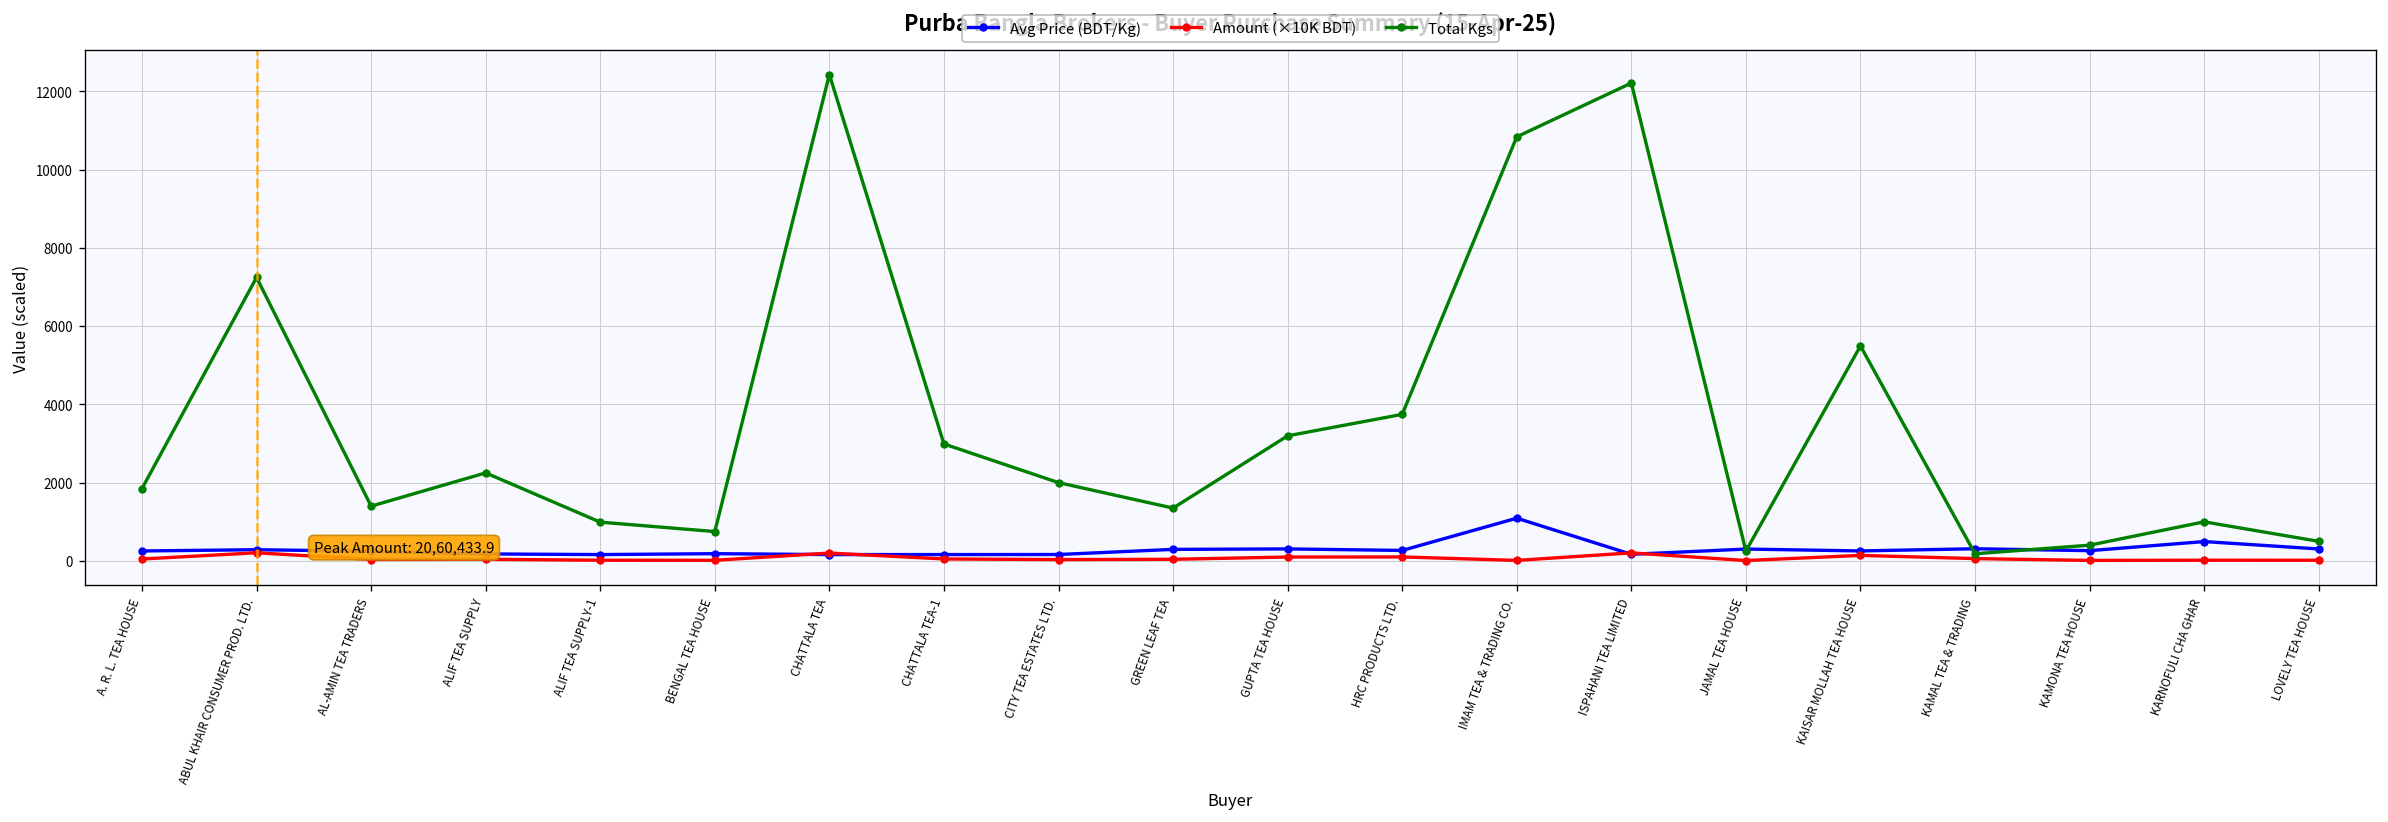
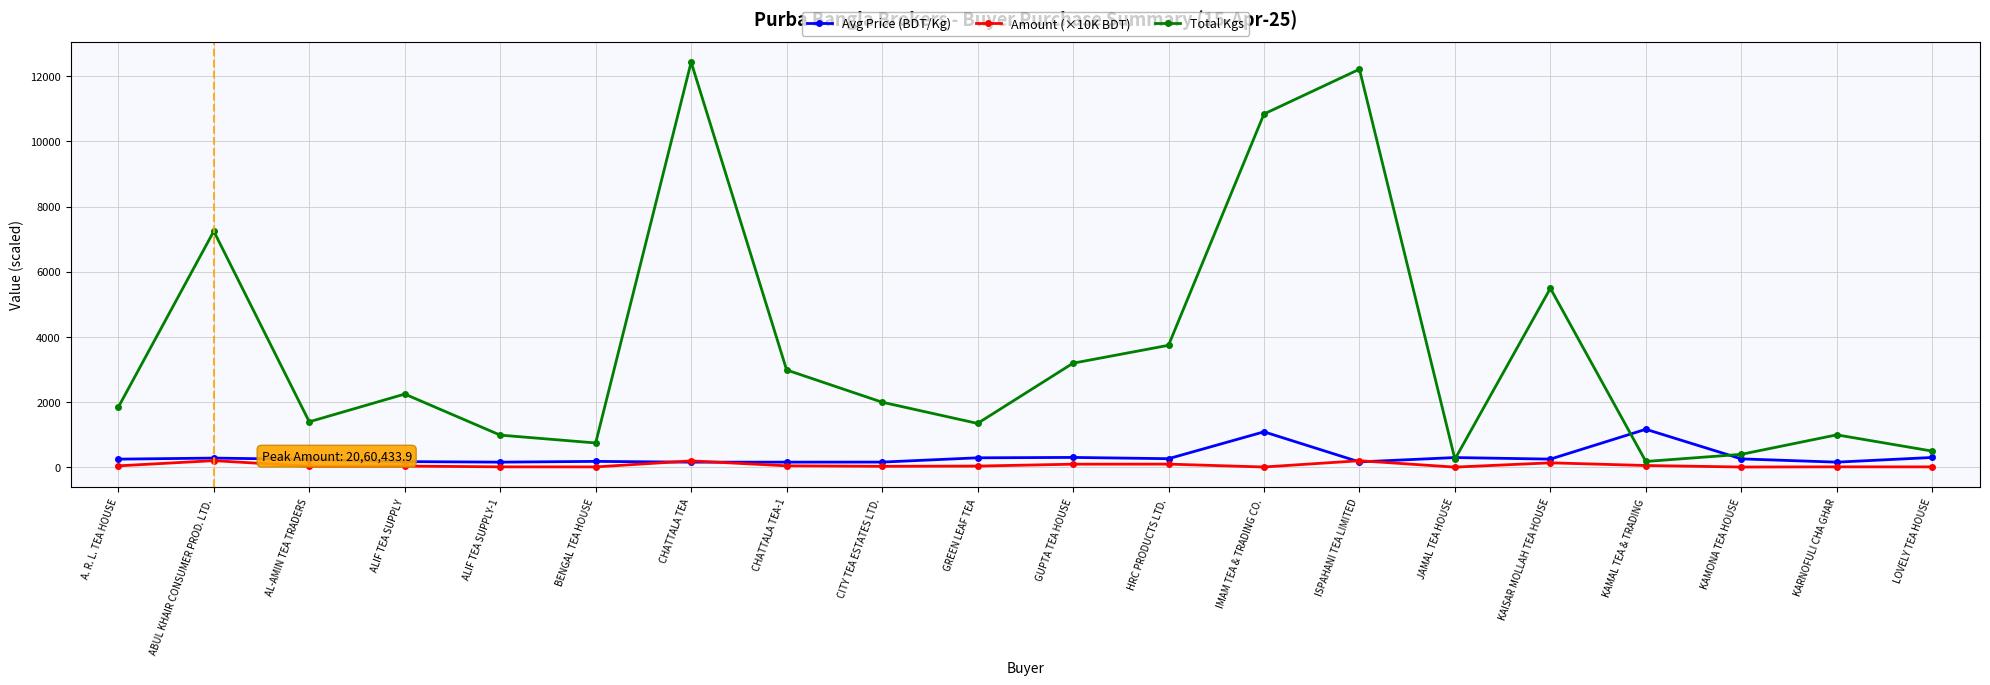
Avg Price (BDT/Kg), KAMAL TEA & TRADING: 300 -> 1200
Avg Price (BDT/Kg), KARNOFULI CHA GHAR: 500 -> 200
